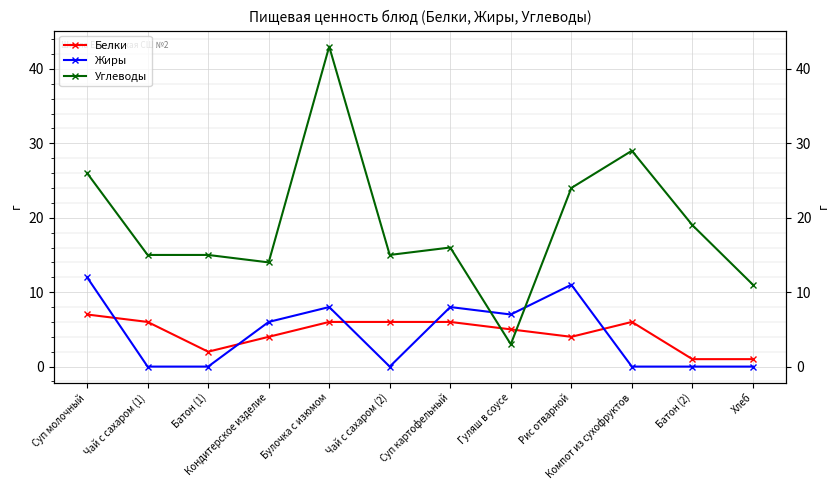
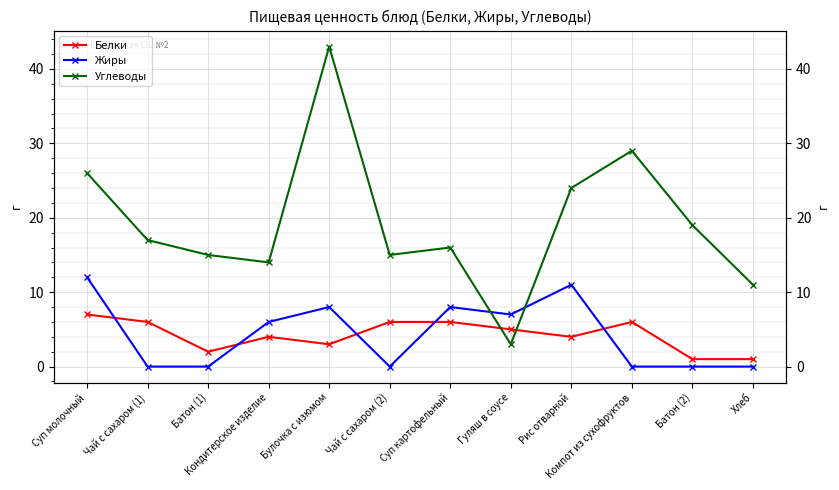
Углеводы, Чай с сахаром (1): 15 -> 17
Белки, Булочка с изюмом: 6 -> 3
